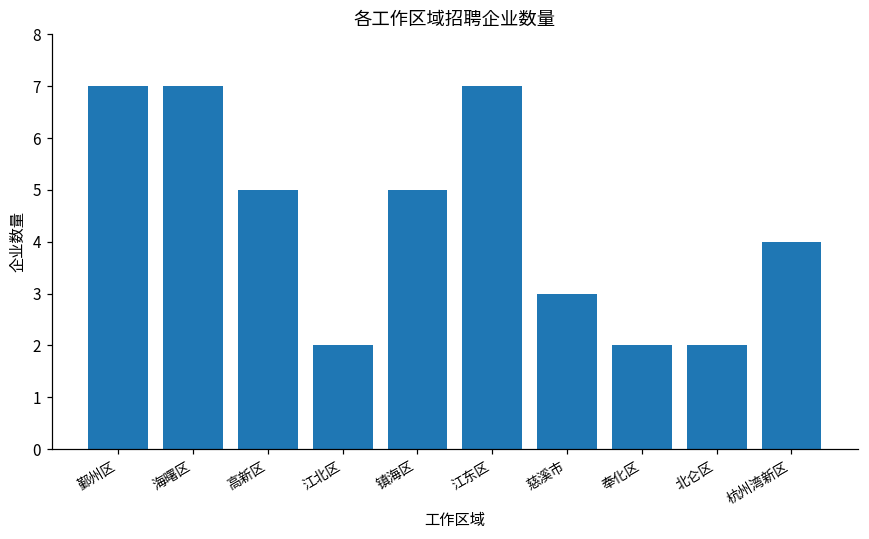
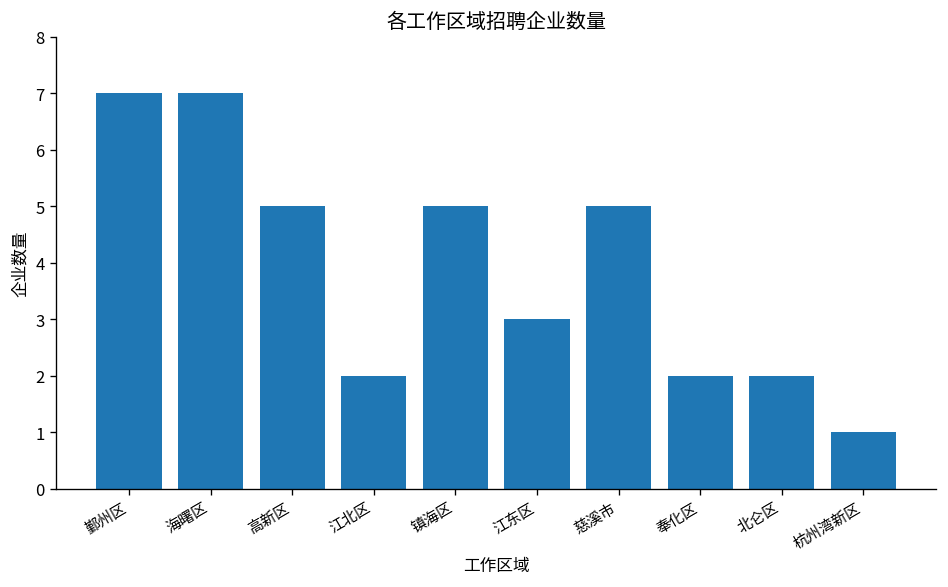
江东区: 7 -> 3
慈溪市: 3 -> 5
杭州湾新区: 4 -> 1
